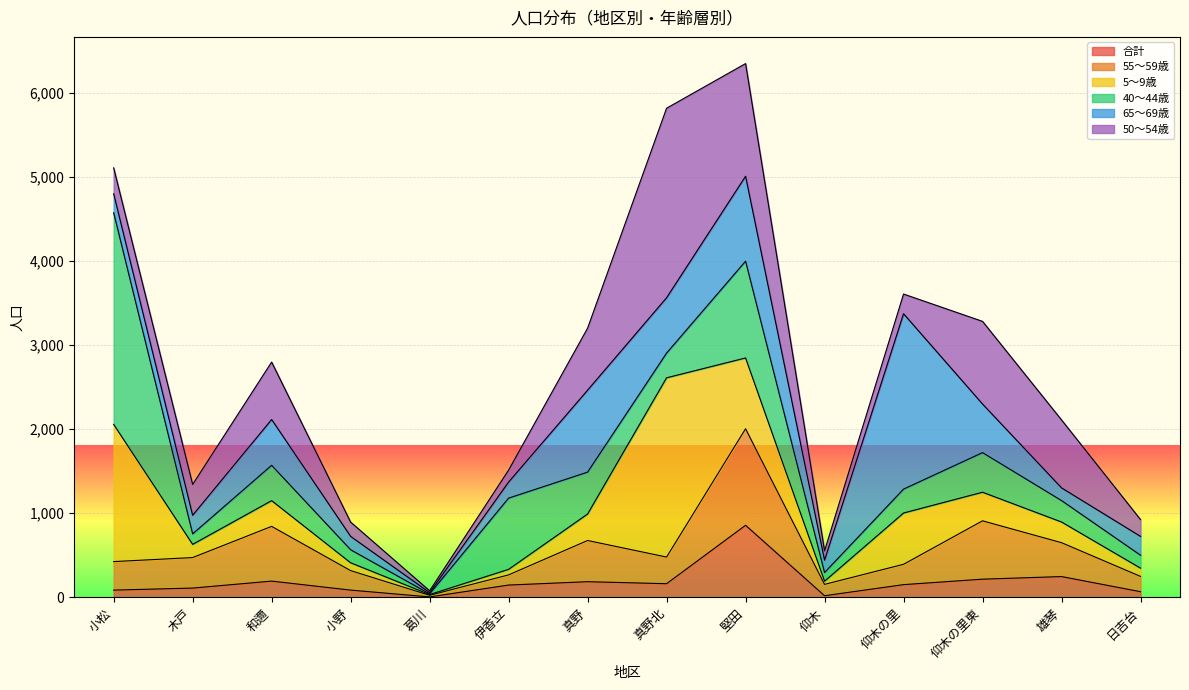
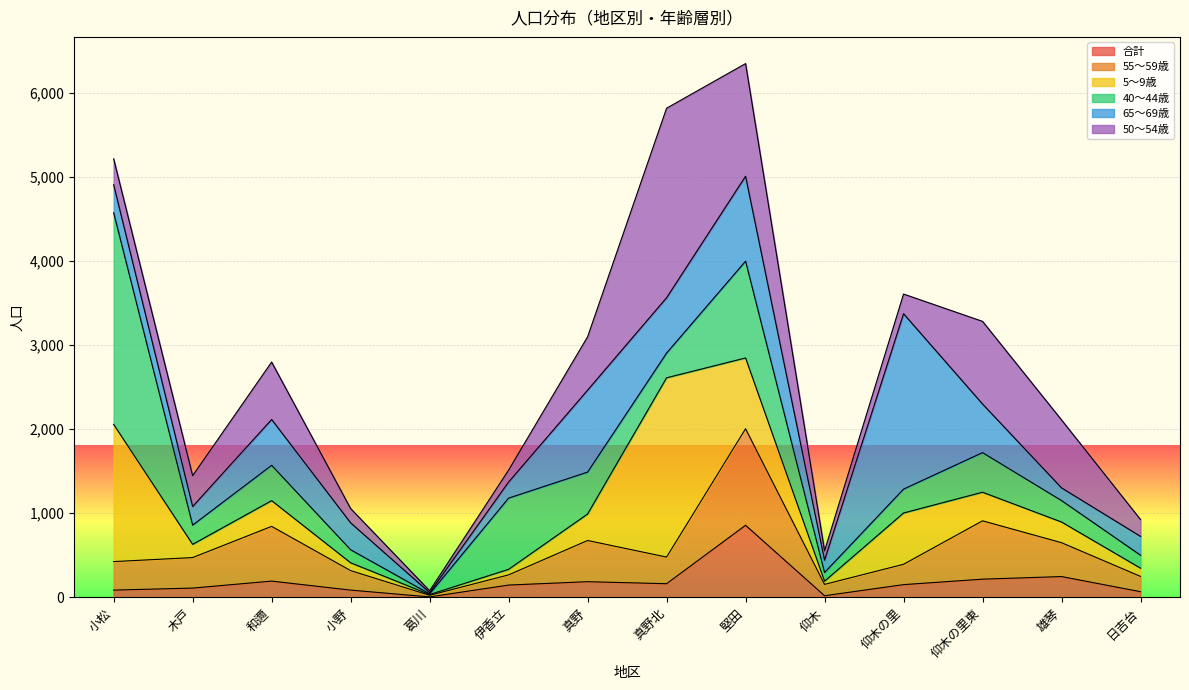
65～69歳, 小松: 200 -> 300
40～44歳, 木戸: 100 -> 200
65～69歳, 小野: 200 -> 300
50～54歳, 真野: 700 -> 600
